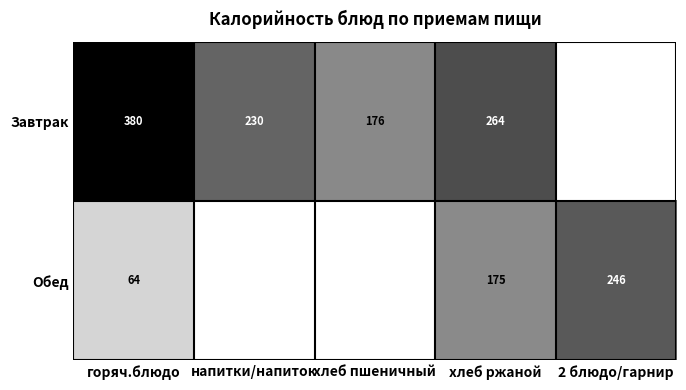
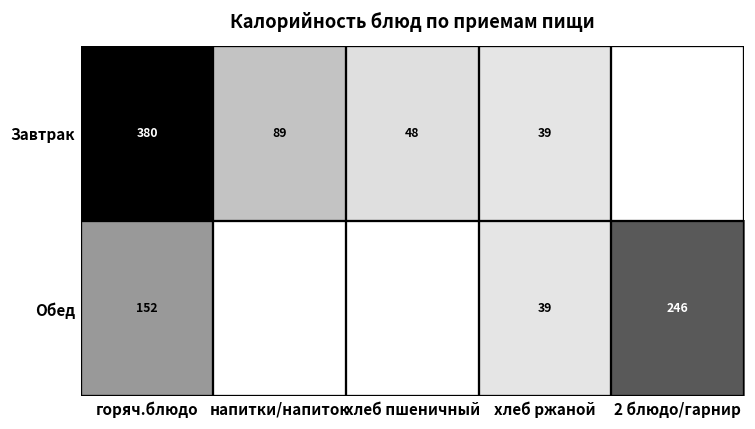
Завтрак, напитки/напиток: 230 -> 89
Завтрак, хлеб пшеничный: 176 -> 48
Завтрак, хлеб ржаной: 264 -> 39
Обед, горяч.блюдо: 64 -> 152
Обед, хлеб ржаной: 175 -> 39
